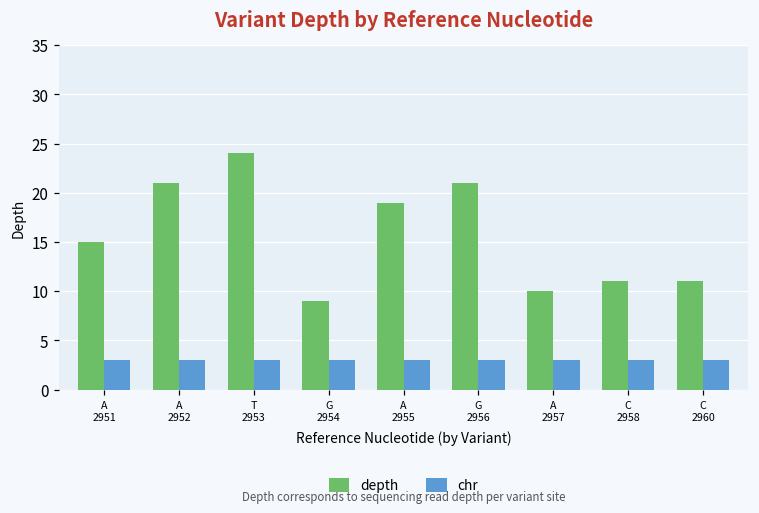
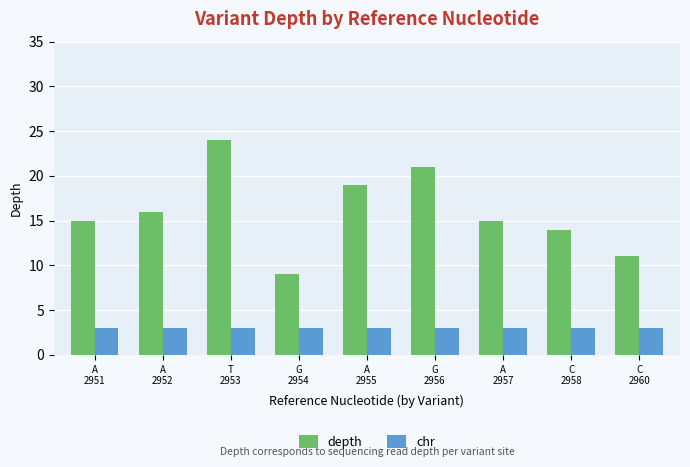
depth, A 2952: 21 -> 16
depth, A 2957: 10 -> 15
depth, C 2958: 11 -> 14
